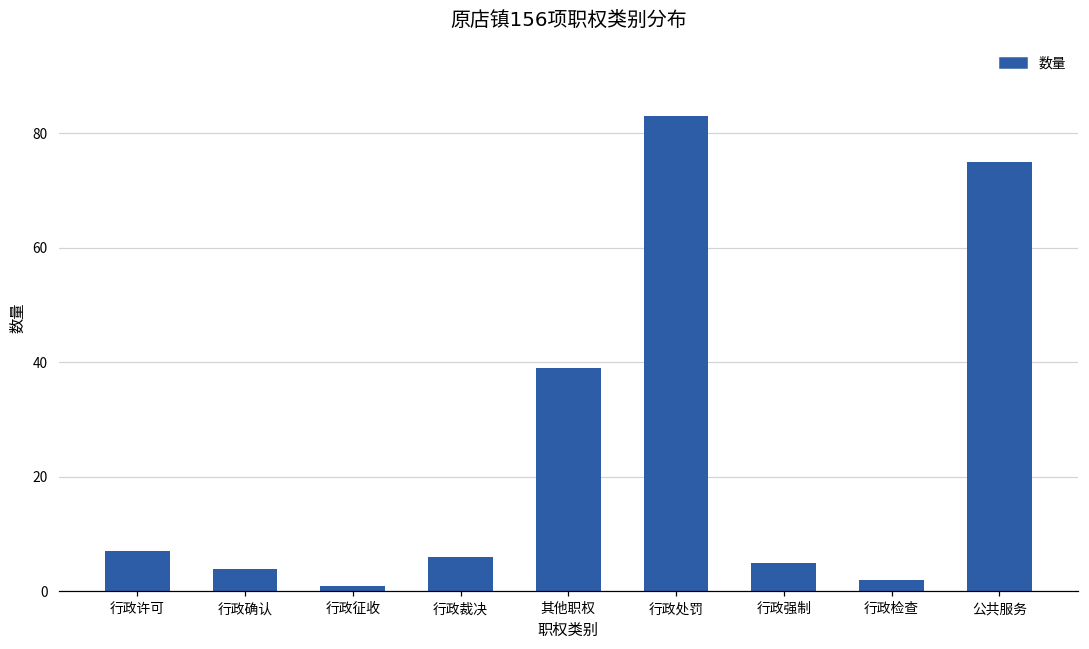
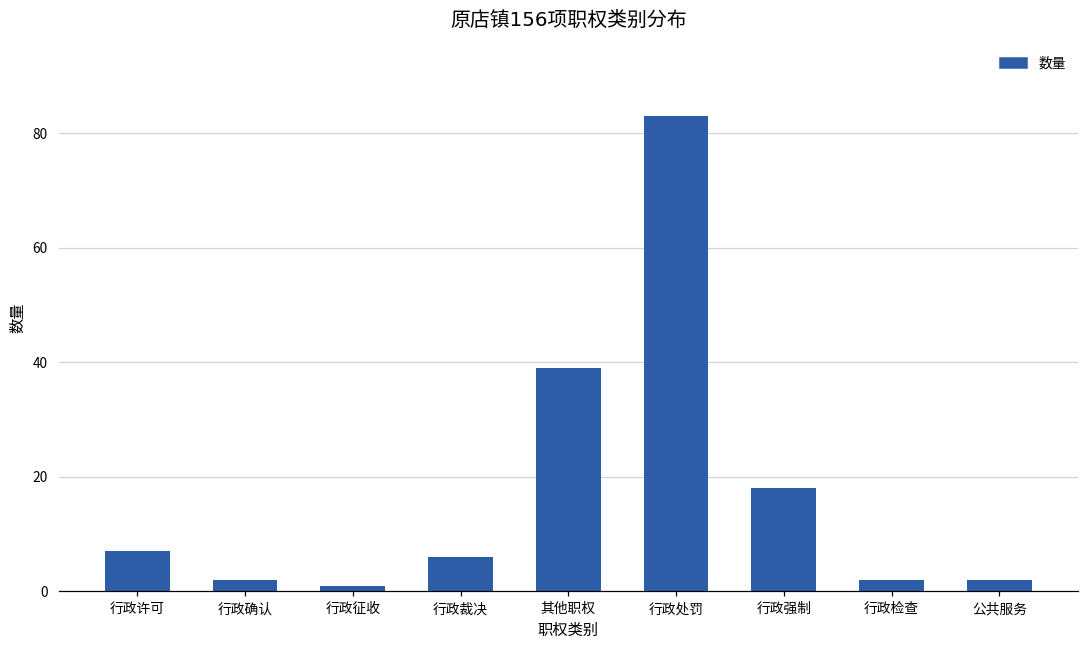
行政确认: 4 -> 2
行政强制: 5 -> 18
公共服务: 75 -> 2
